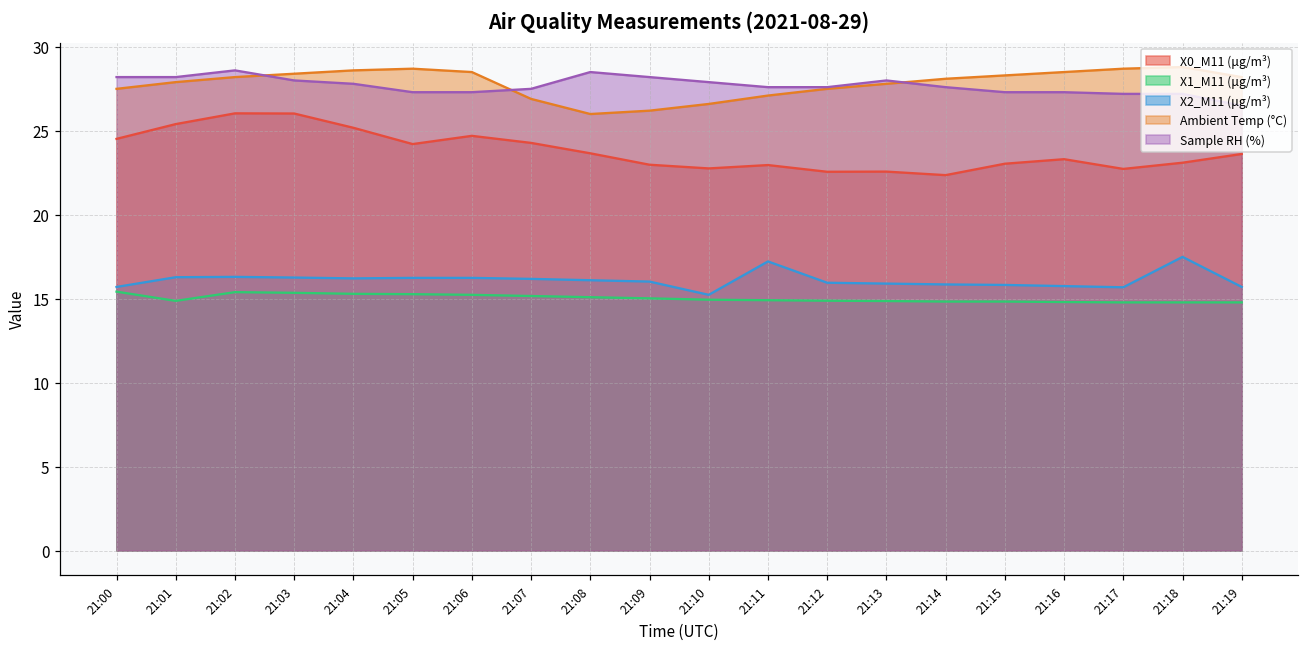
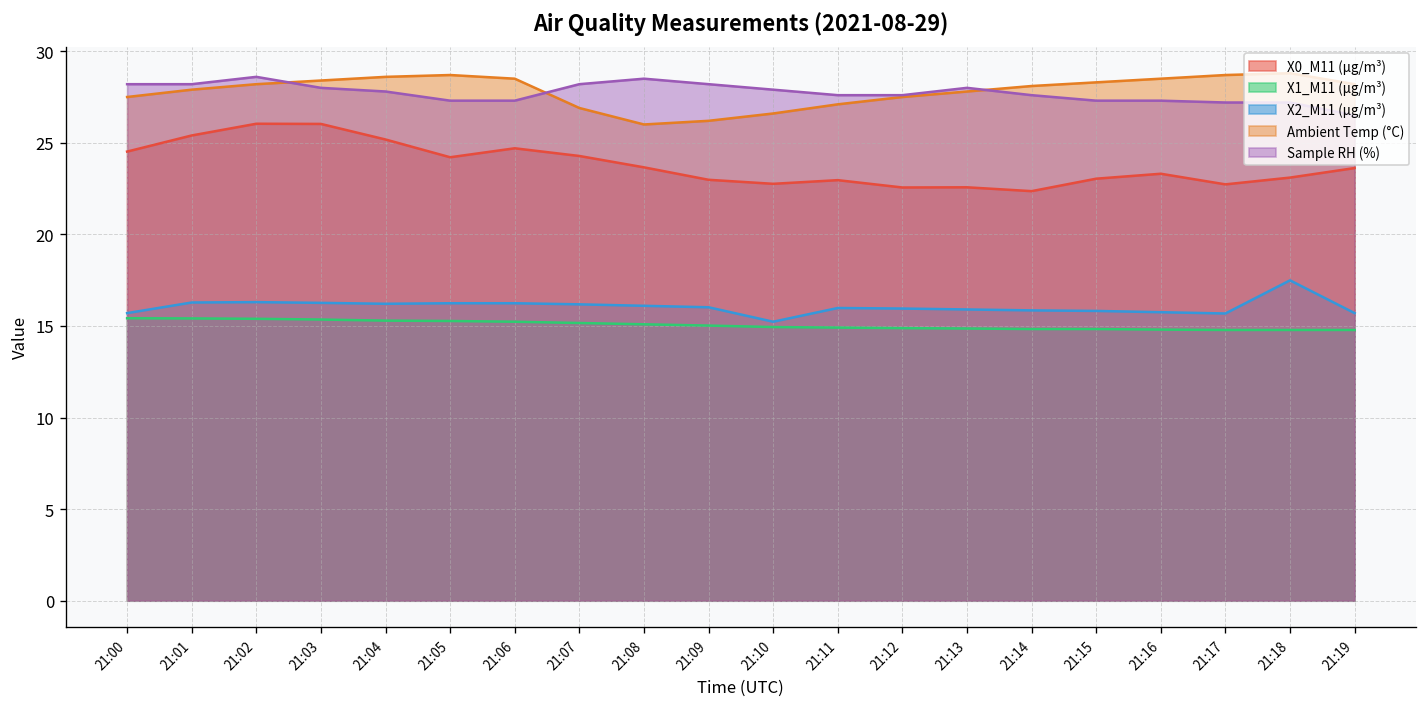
X1_M11 (μg/m³), 21:01: 14.9 -> 15.4
Sample RH (%), 21:07: 27.5 -> 28.2
X2_M11 (μg/m³), 21:11: 17.2 -> 16.0
